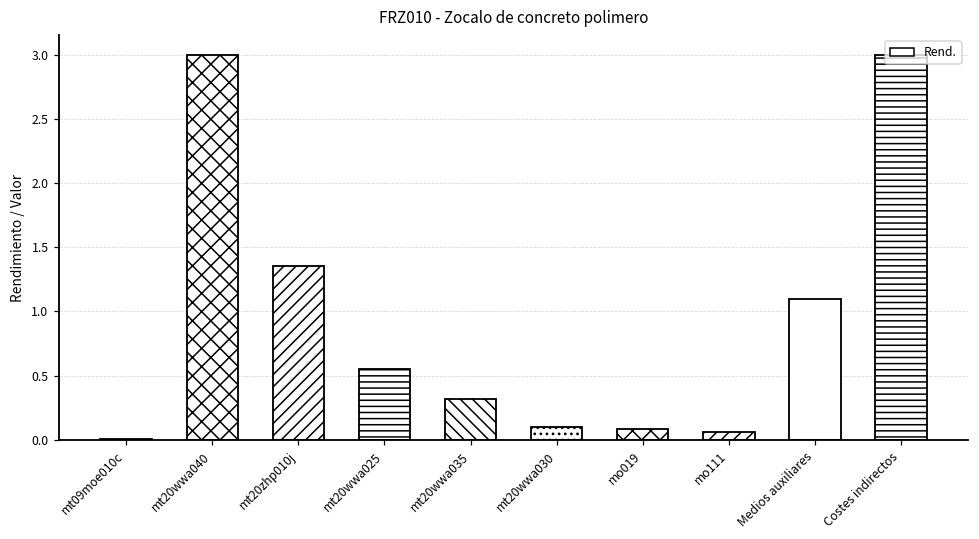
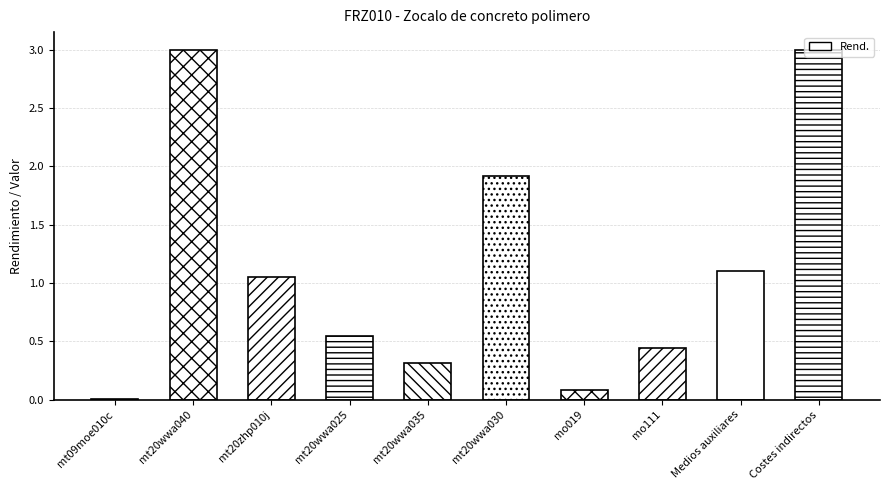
mt20zhp010j: 1.35 -> 1.05
mt20wwa030: 0.10 -> 1.92
mo111: 0.06 -> 0.45
